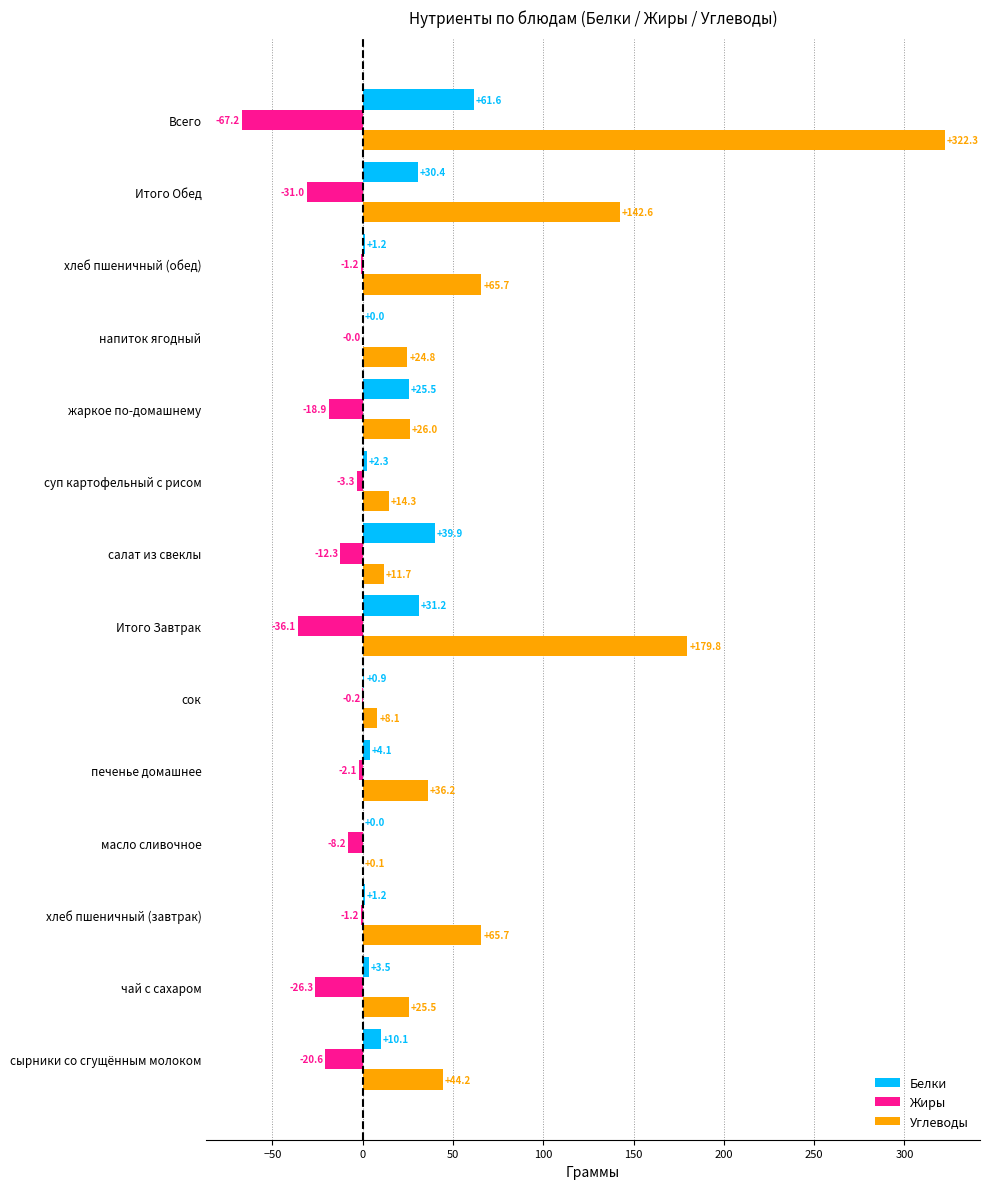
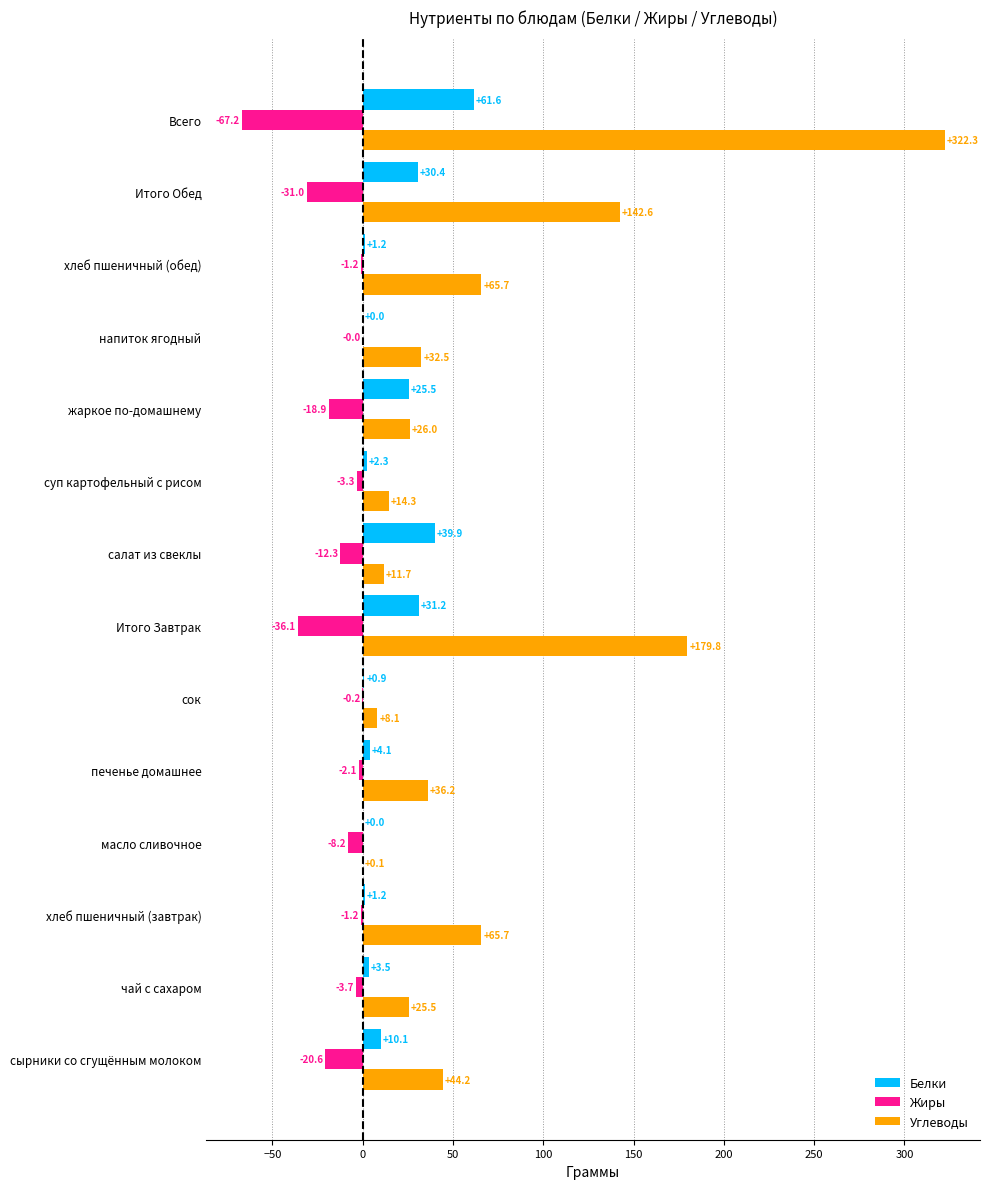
Углеводы, напиток ягодный: +24.8 -> +32.5
Жиры, чай с сахаром: -26.3 -> -3.7
